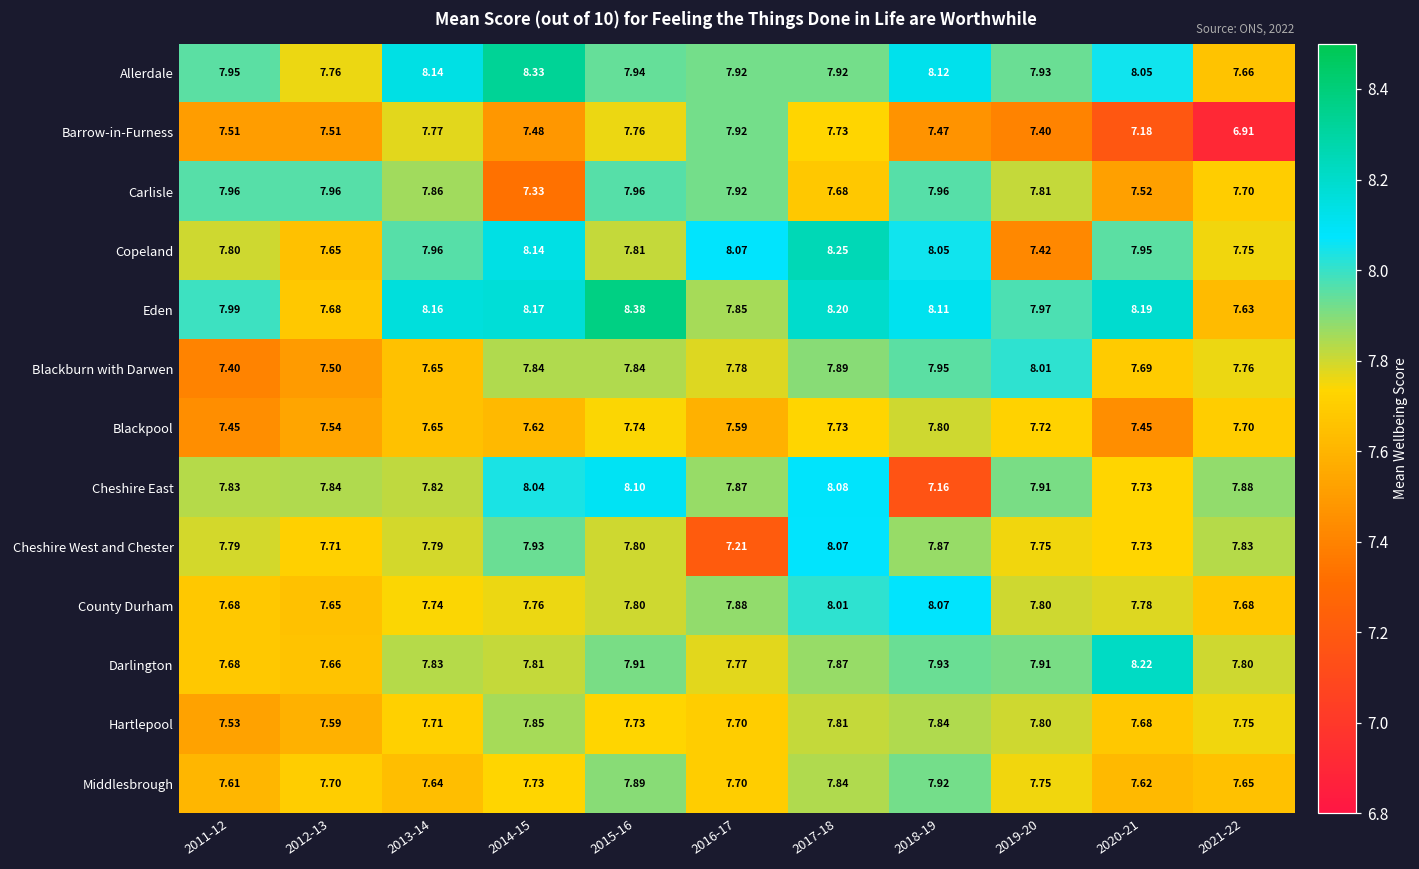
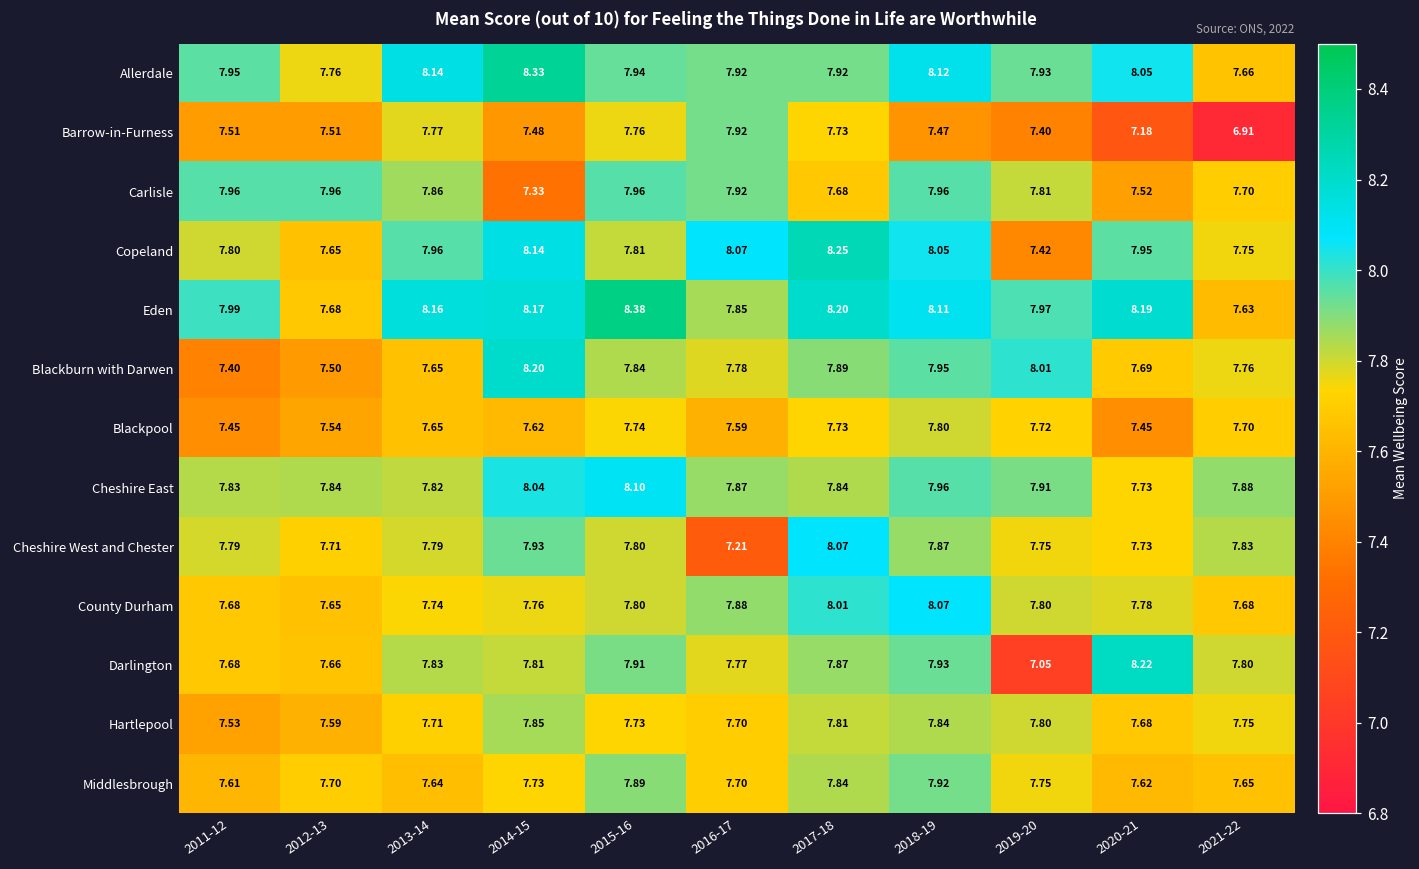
Blackburn with Darwen, 2014-15: 7.84 -> 8.20
Cheshire East, 2017-18: 8.08 -> 7.84
Cheshire East, 2018-19: 7.16 -> 7.96
Darlington, 2019-20: 7.91 -> 7.05
